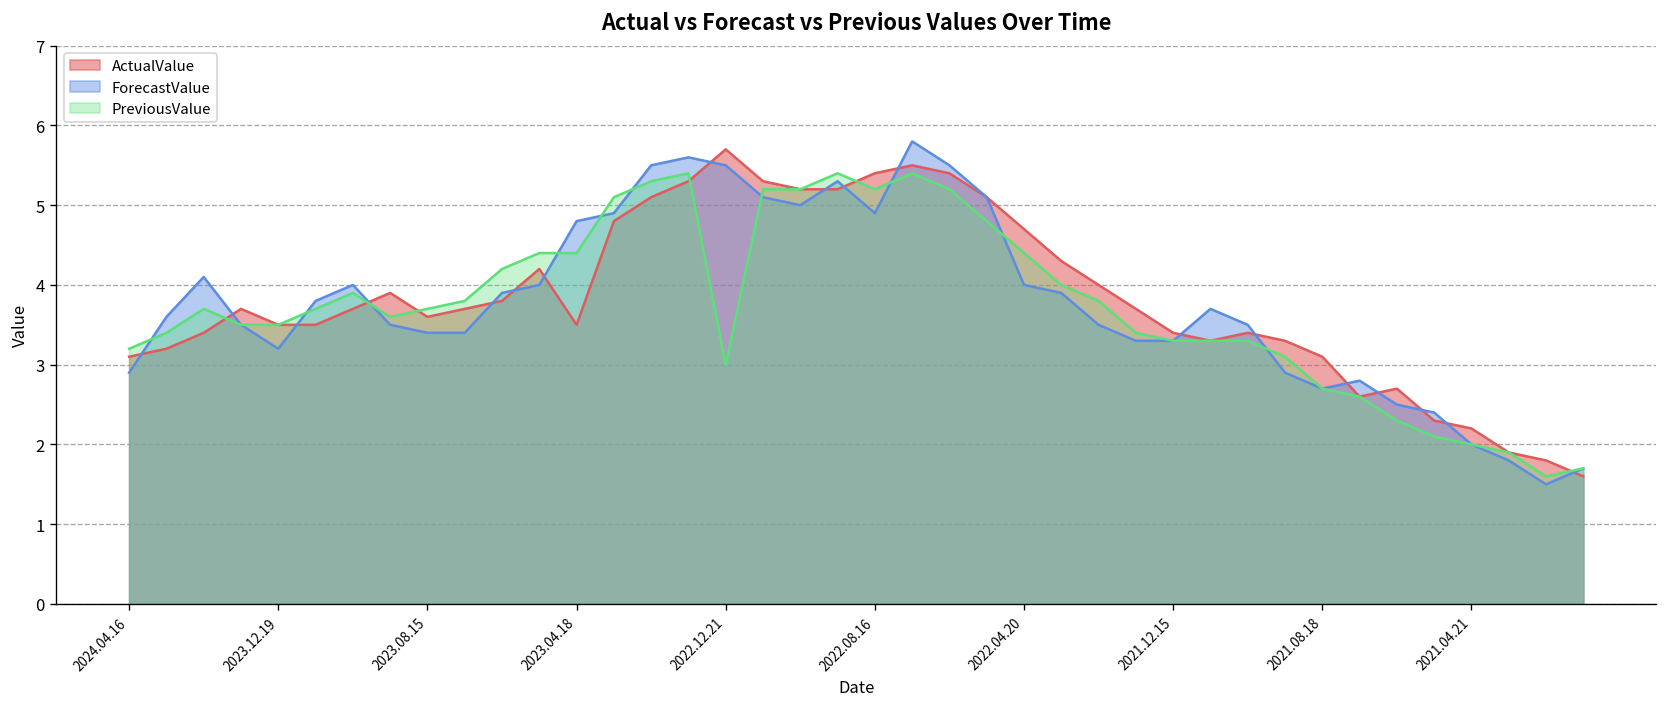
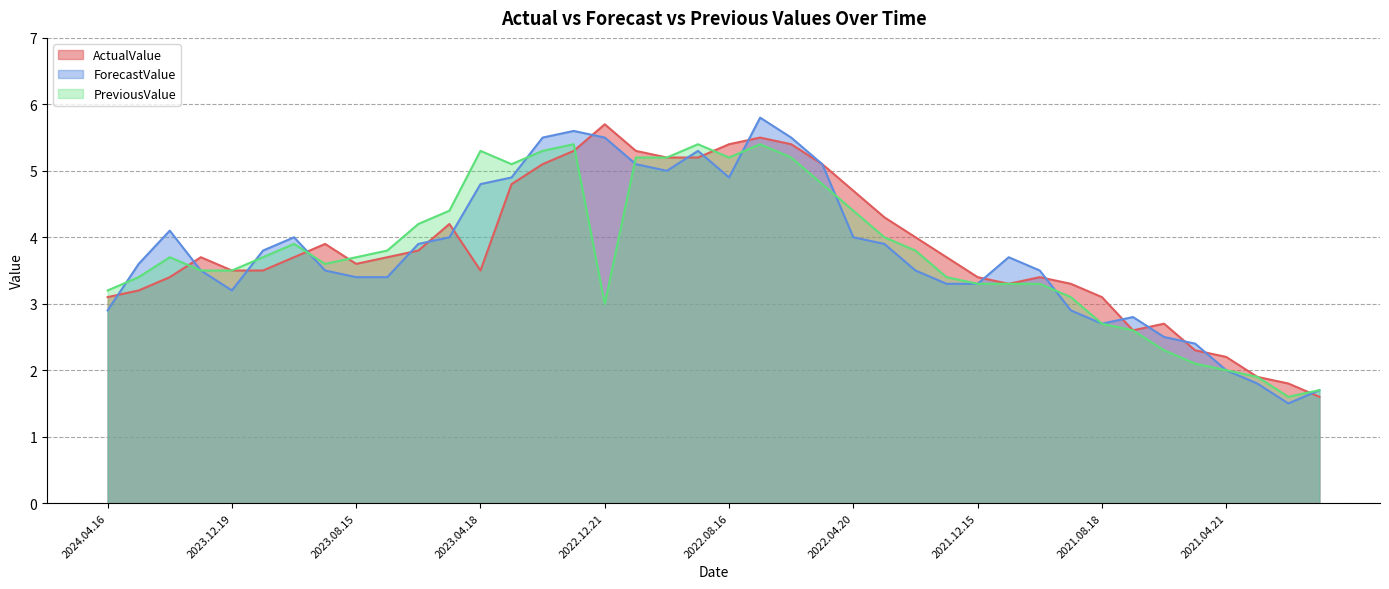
PreviousValue, 2023.04.18: 4.4 -> 5.3
